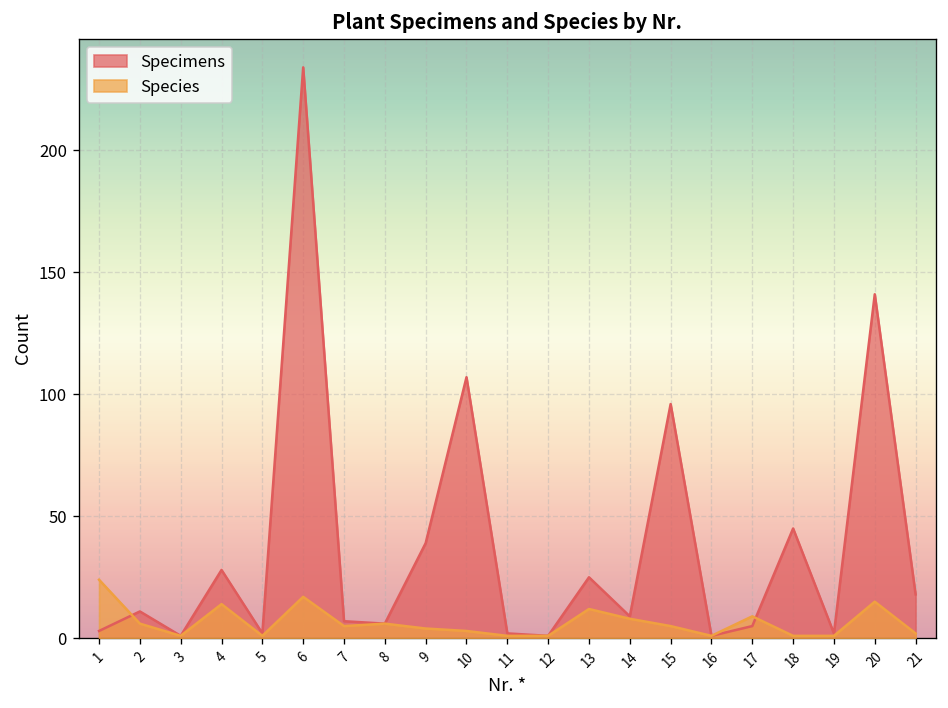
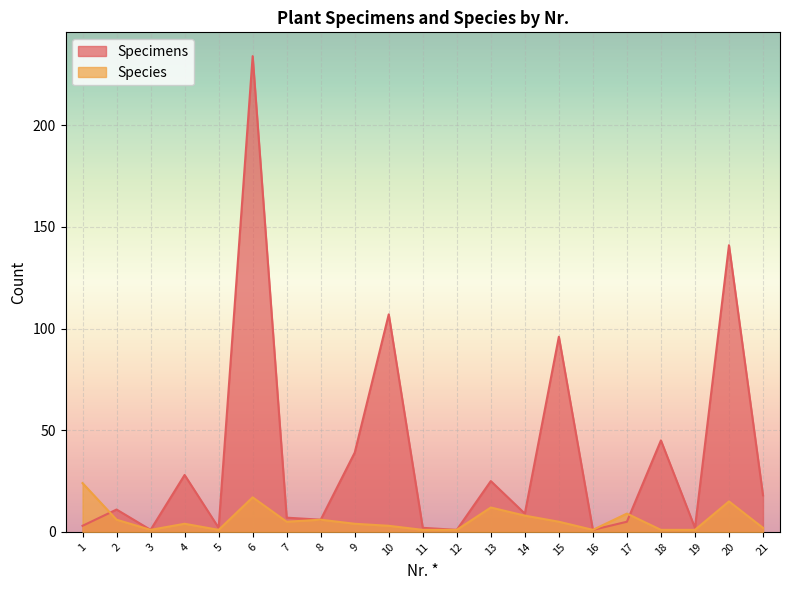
Species, 4: 14 -> 4
